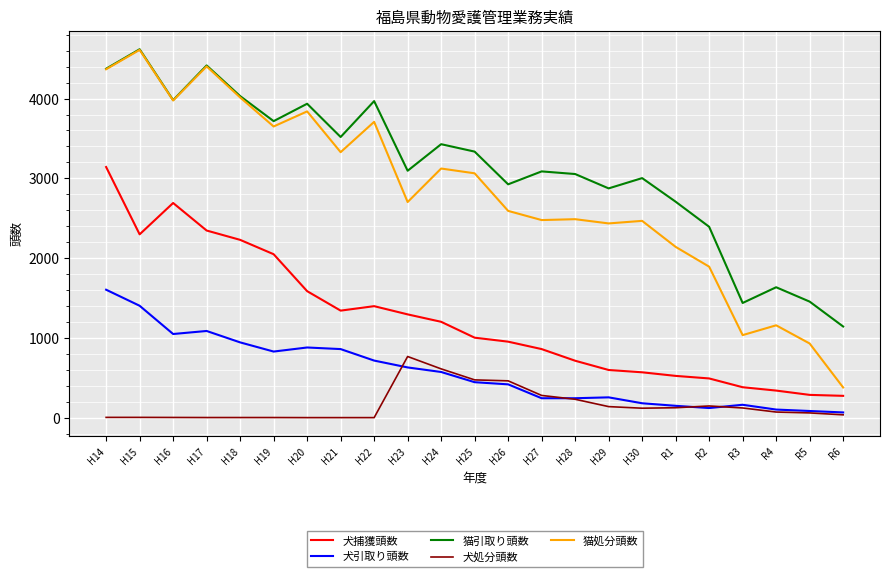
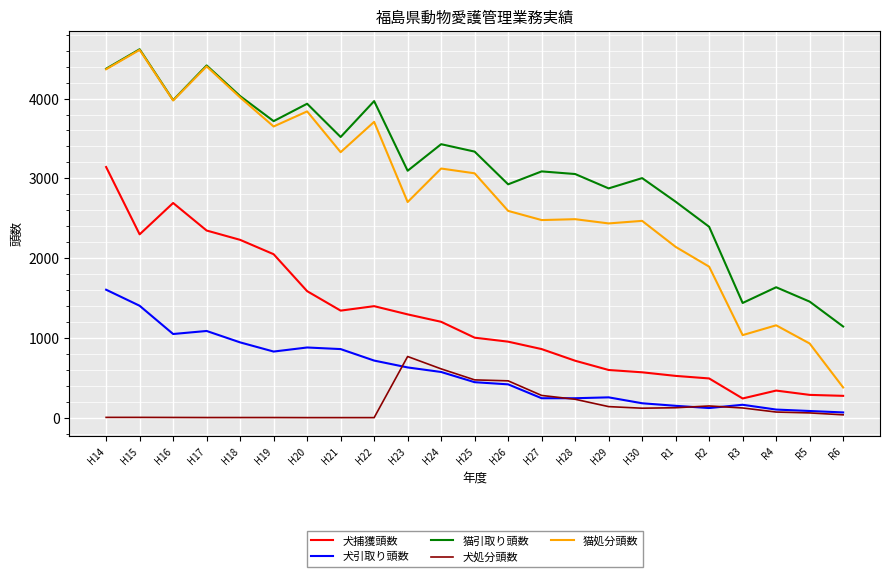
犬捕獲頭数, R3: 400 -> 200
